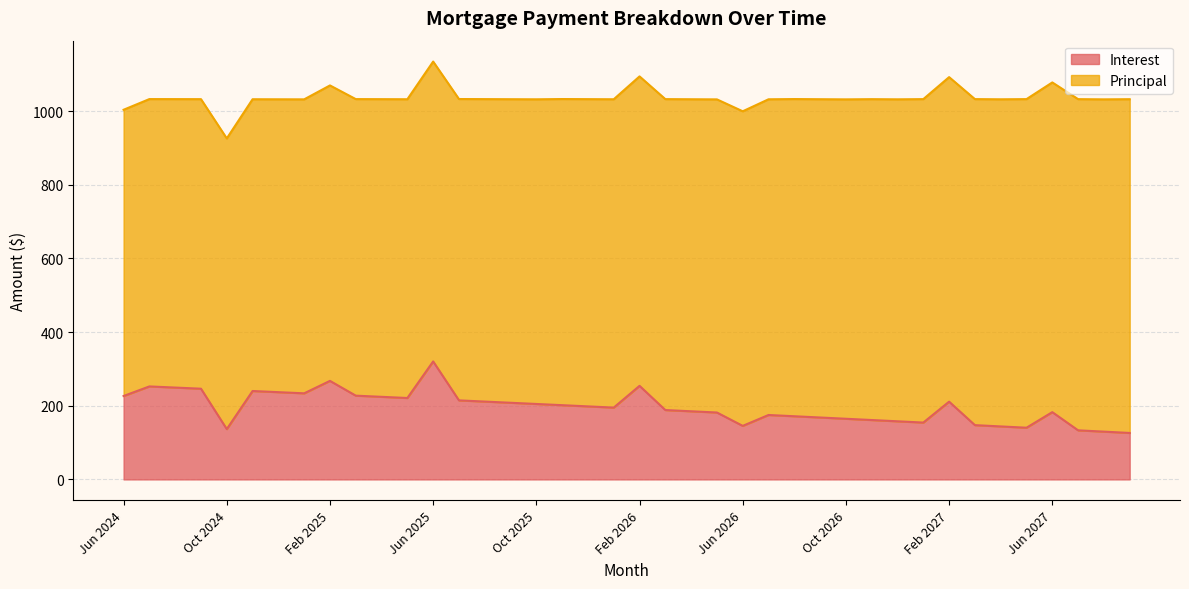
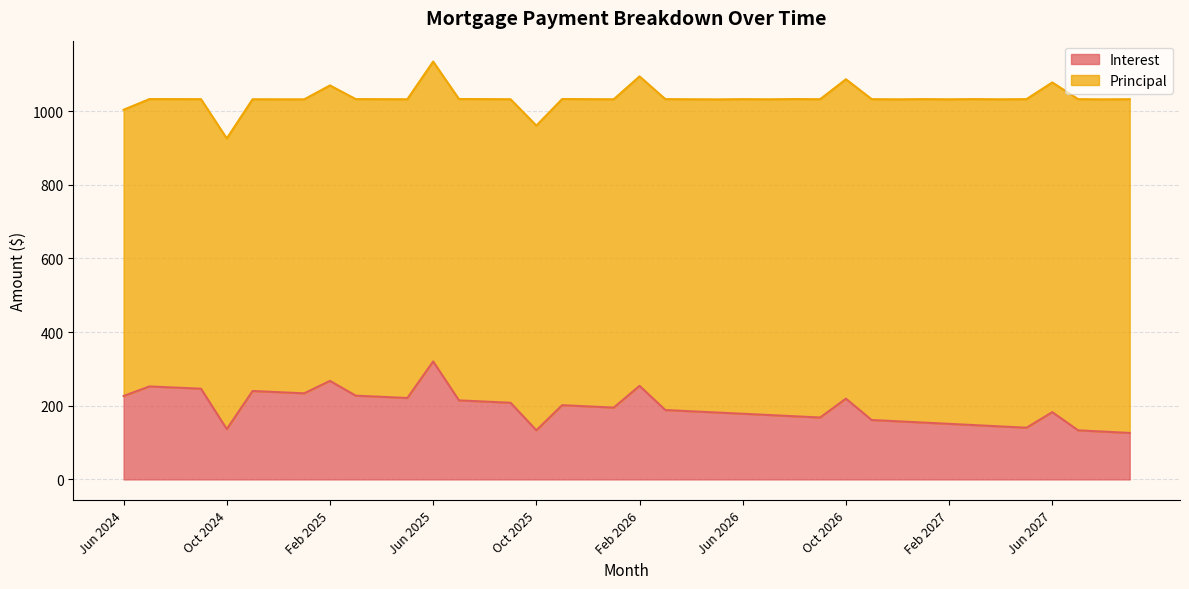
Interest, Oct 2025: 200 -> 130
Interest, Jun 2026: 150 -> 180
Interest, Oct 2026: 160 -> 220
Interest, Feb 2027: 210 -> 150
